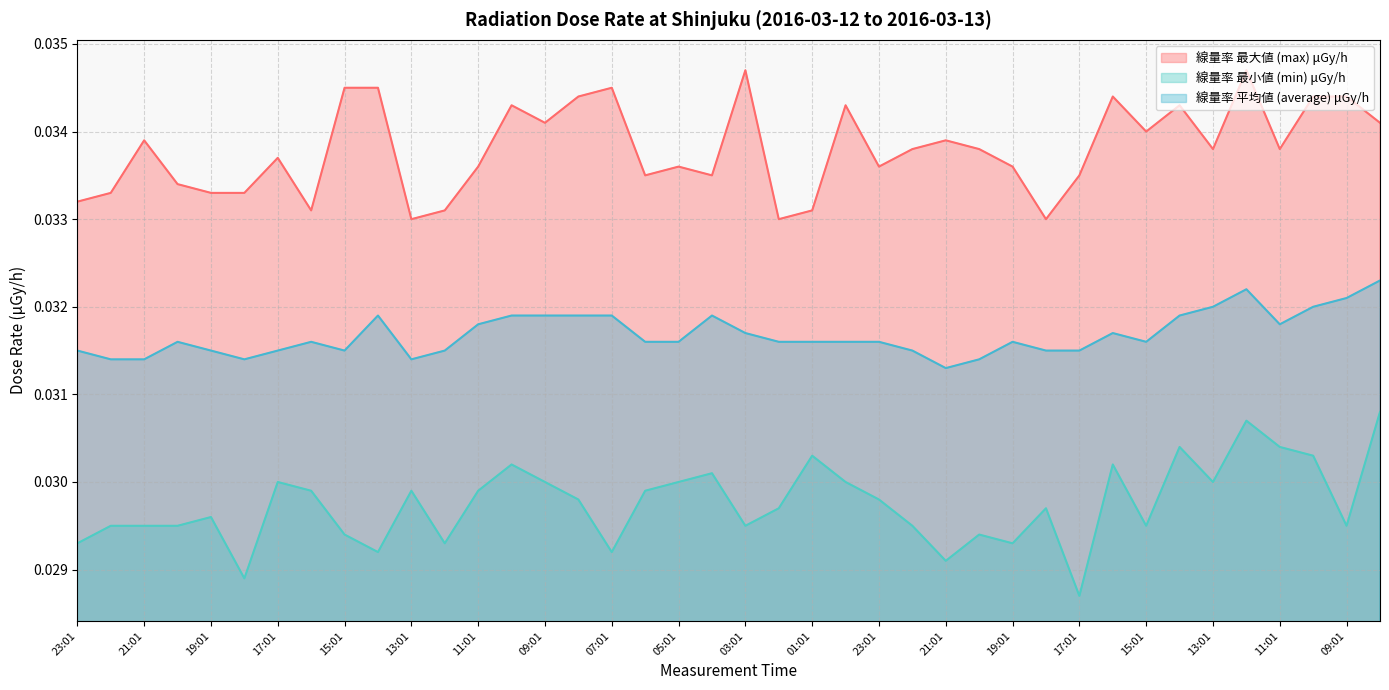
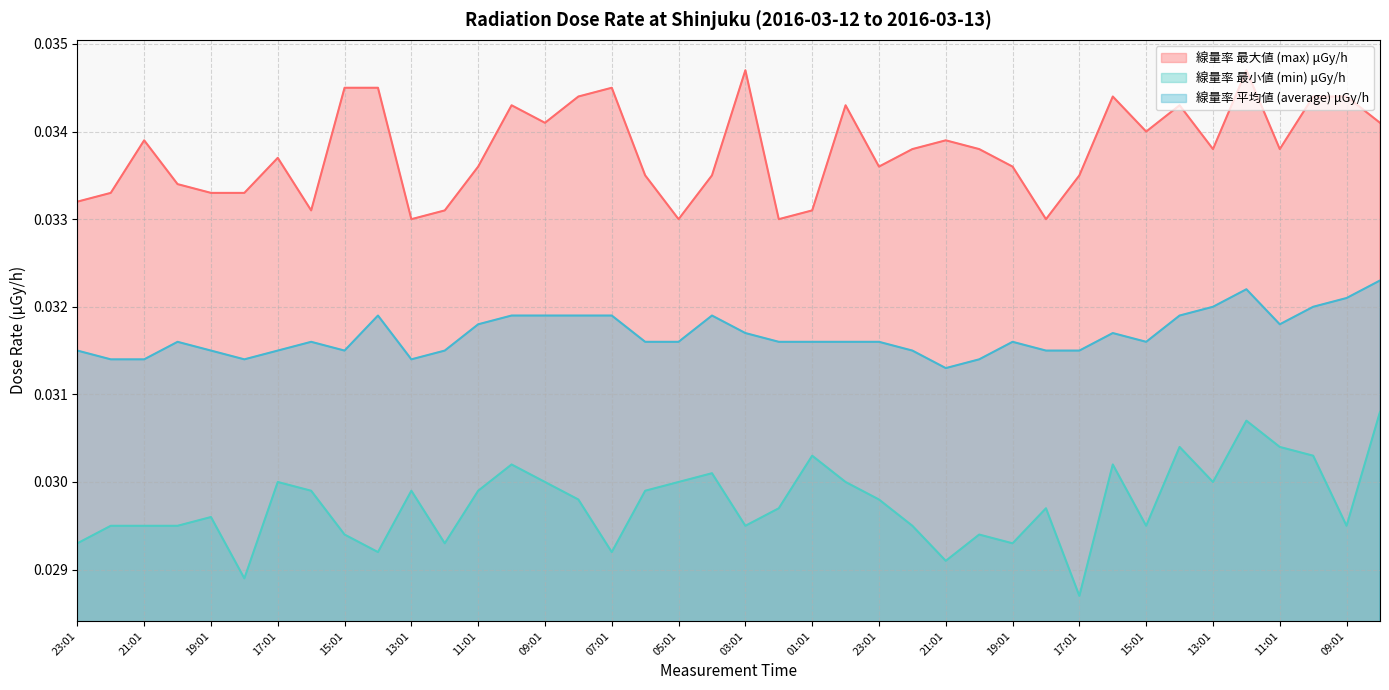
線量率 最大値 (max) μGy/h, 05:01: 0.0336 -> 0.0330
